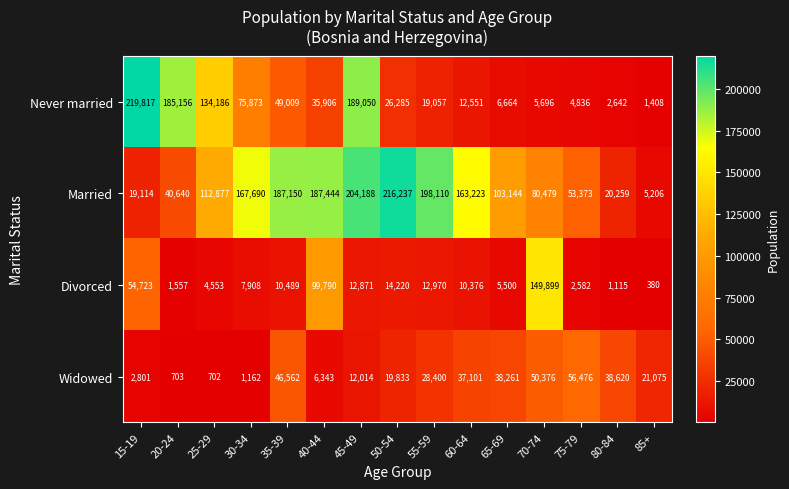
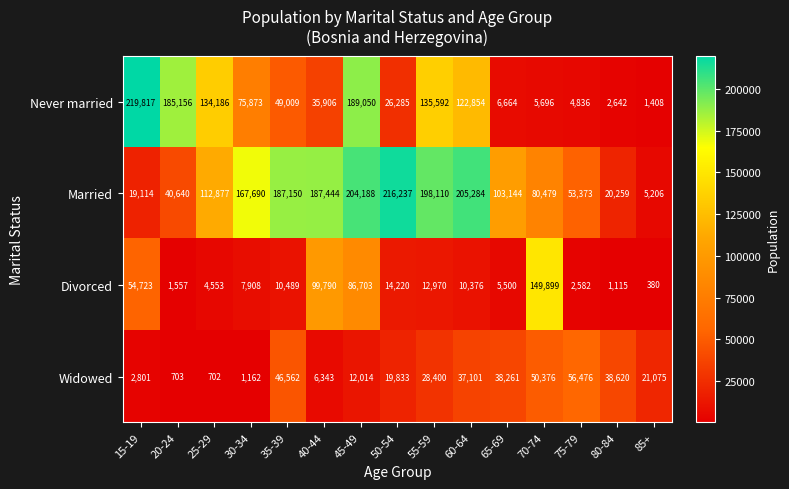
Never married, 55-59: 19,057 -> 135,592
Never married, 60-64: 12,551 -> 122,854
Married, 60-64: 163,223 -> 205,284
Divorced, 45-49: 12,871 -> 86,703
